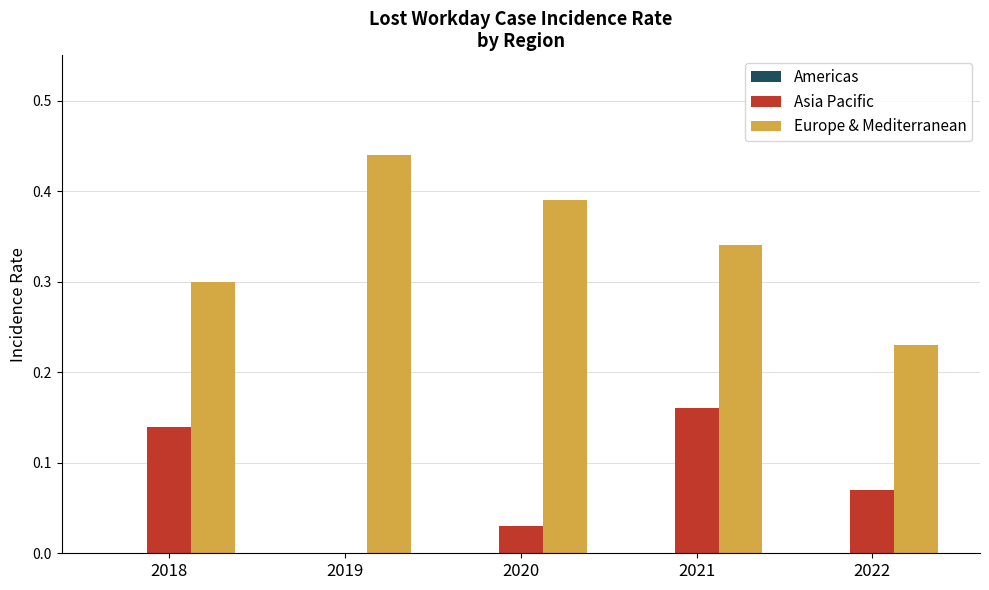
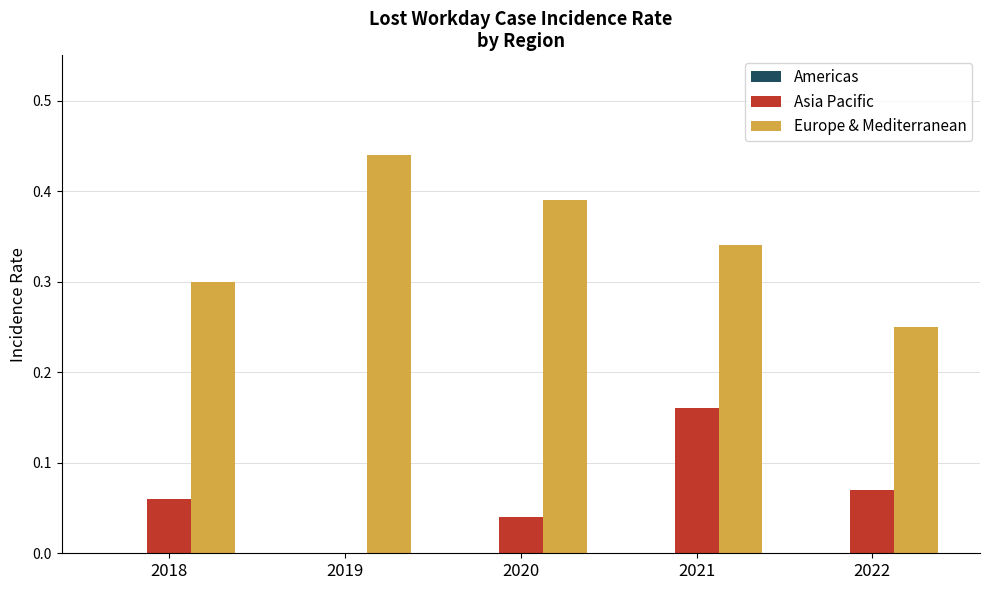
Asia Pacific, 2018: 0.14 -> 0.06
Asia Pacific, 2020: 0.03 -> 0.04
Europe & Mediterranean, 2022: 0.23 -> 0.25
